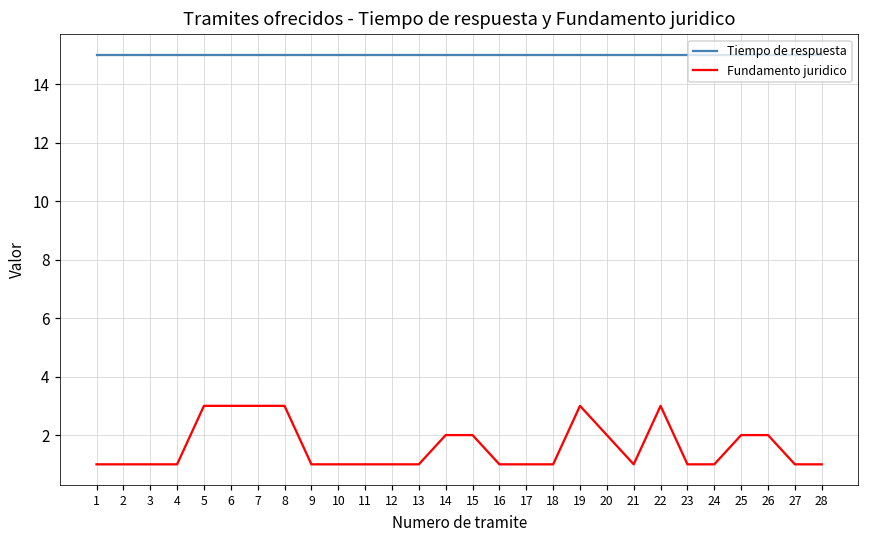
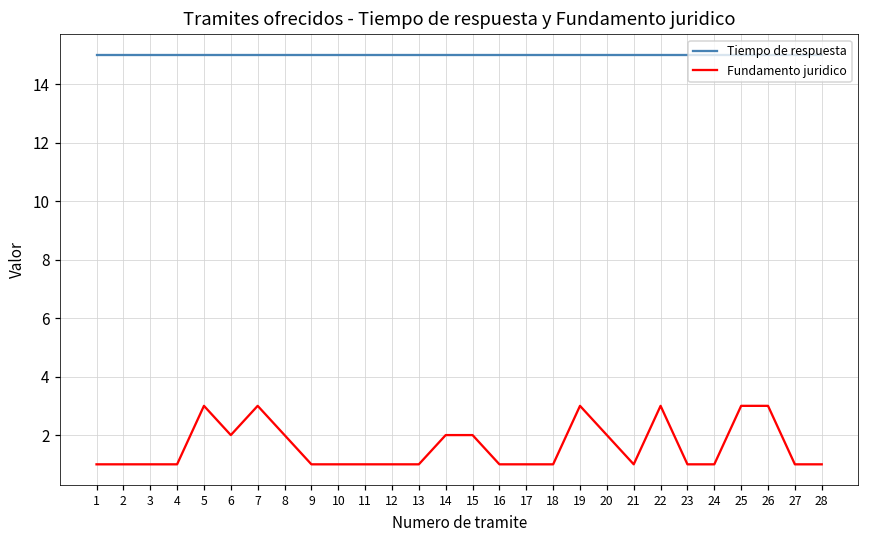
Fundamento juridico, 6: 3 -> 2
Fundamento juridico, 8: 3 -> 2
Fundamento juridico, 25: 2 -> 3
Fundamento juridico, 26: 2 -> 3
